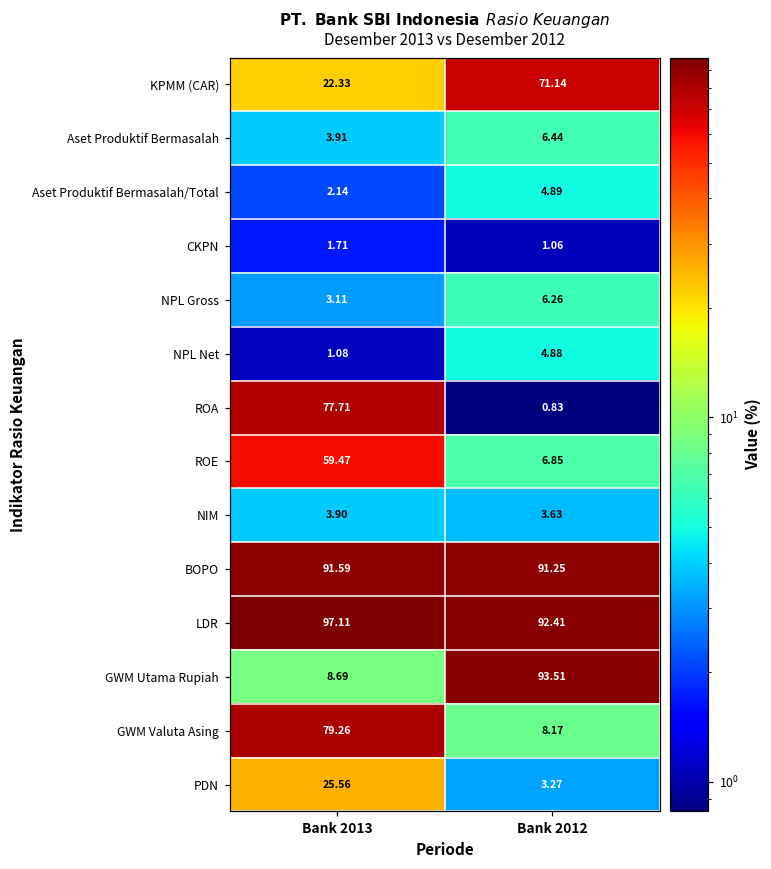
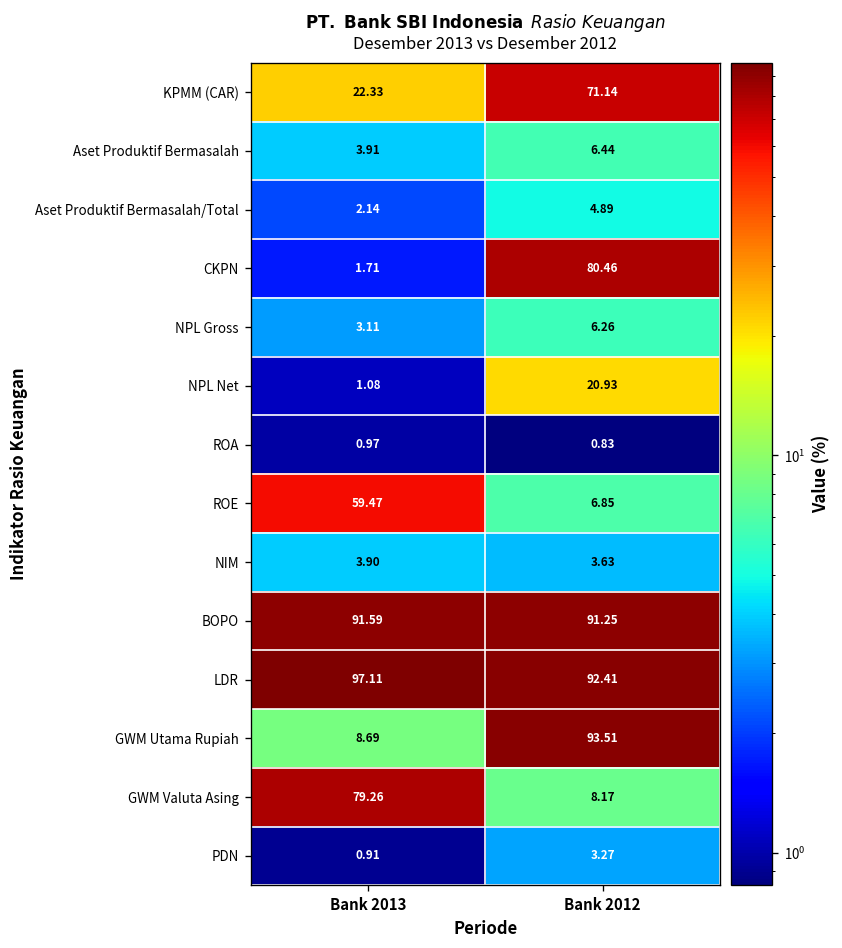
CKPN, Bank 2012: 1.06 -> 80.46
NPL Net, Bank 2012: 4.88 -> 20.93
ROA, Bank 2013: 77.71 -> 0.97
PDN, Bank 2013: 25.56 -> 0.91
